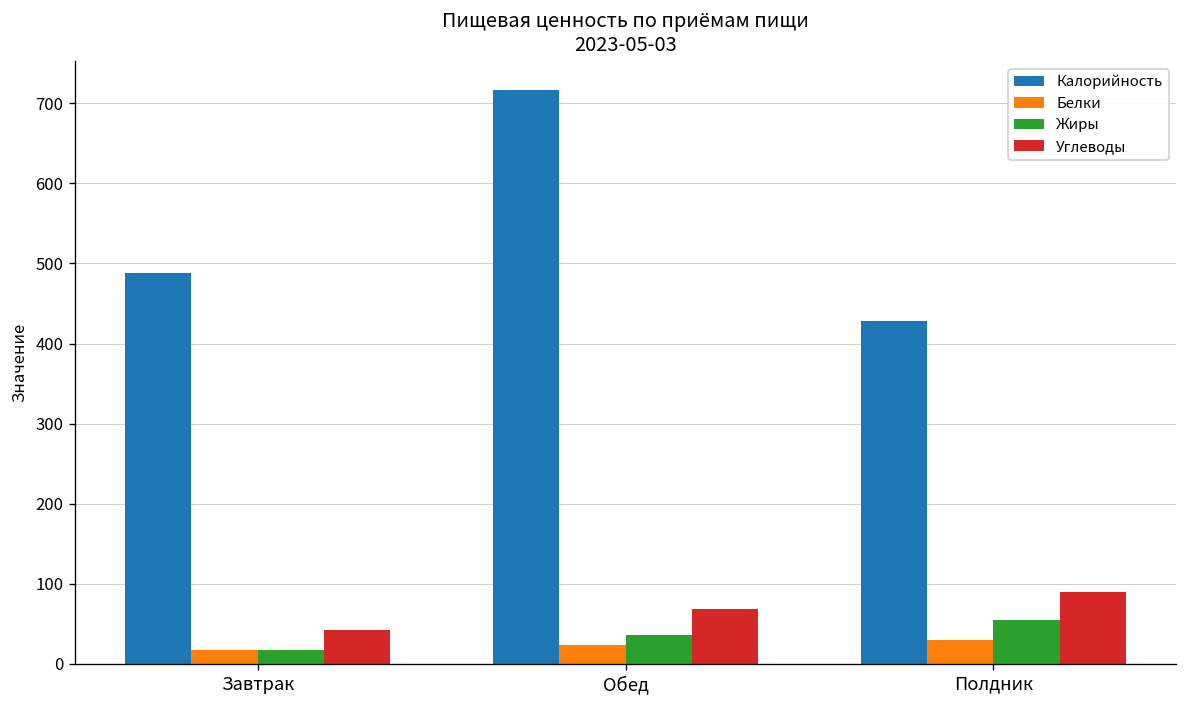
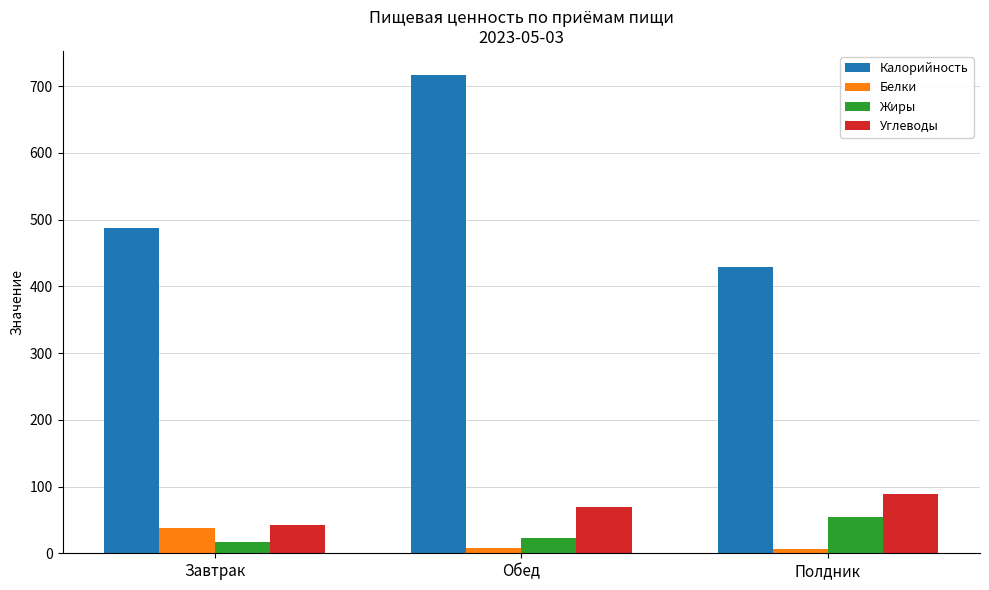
Белки, Завтрак: 20 -> 40
Белки, Обед: 20 -> 10
Жиры, Обед: 40 -> 20
Белки, Полдник: 30 -> 10
